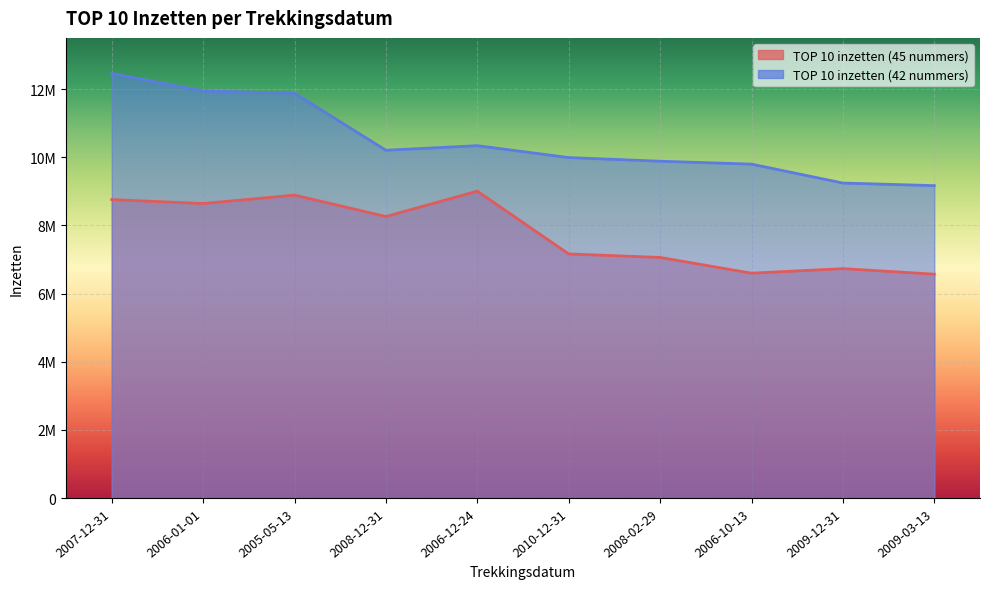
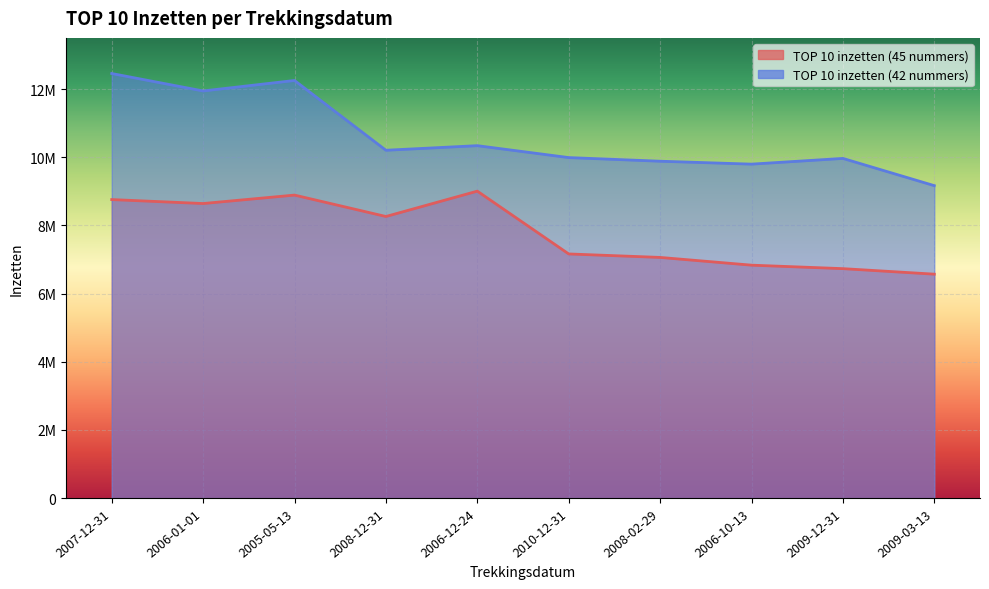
TOP 10 inzetten (42 nummers), 2005-05-13: 11900000 -> 12300000
TOP 10 inzetten (45 nummers), 2006-10-13: 6600000 -> 6800000
TOP 10 inzetten (42 nummers), 2009-12-31: 9200000 -> 10000000
